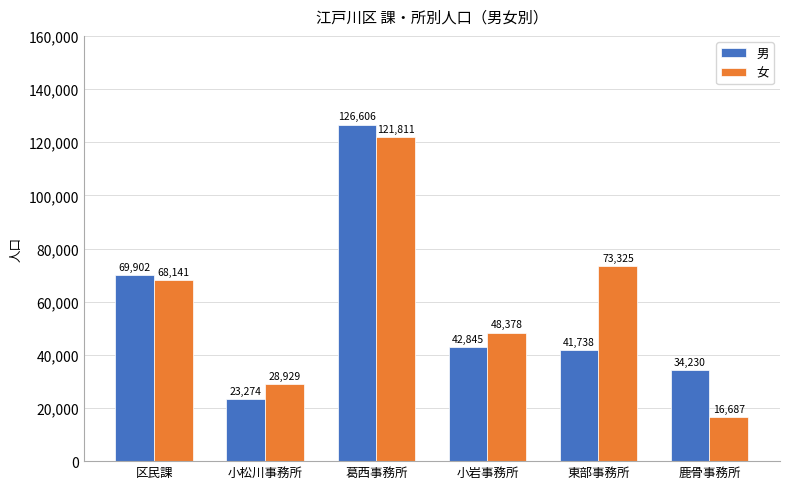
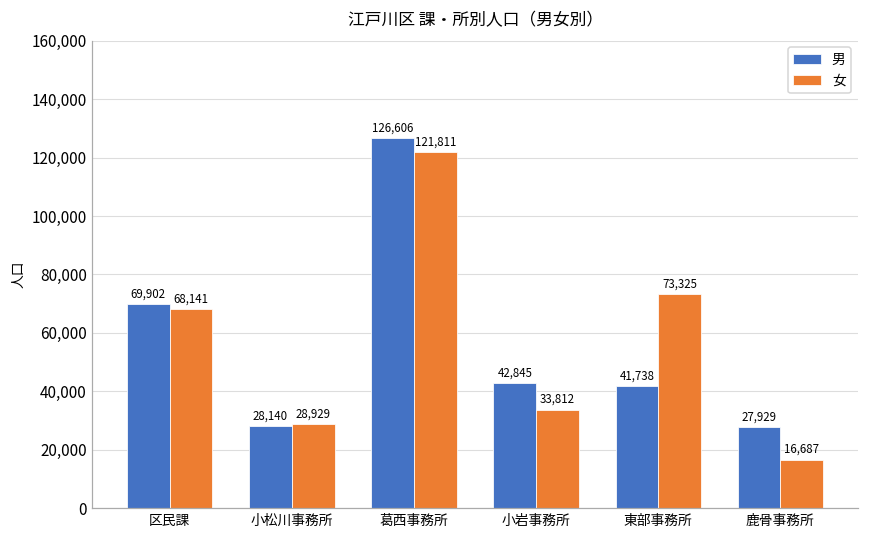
男, 小松川事務所: 23,274 -> 28,140
女, 小岩事務所: 48,378 -> 33,812
男, 鹿骨事務所: 34,230 -> 27,929
